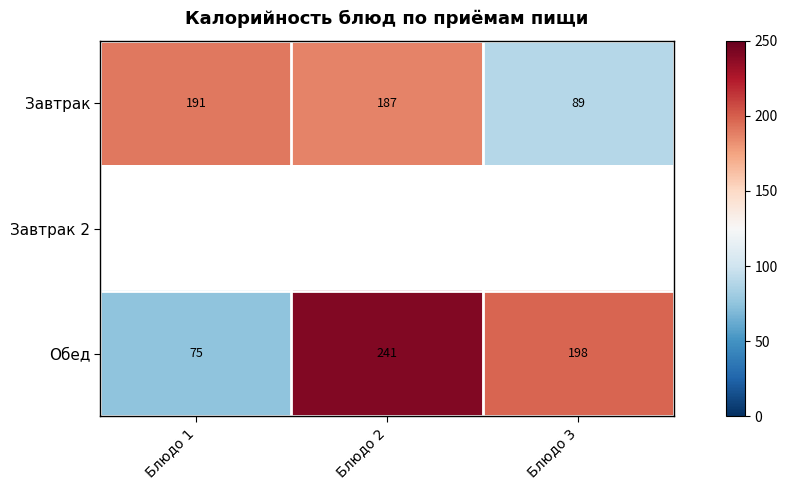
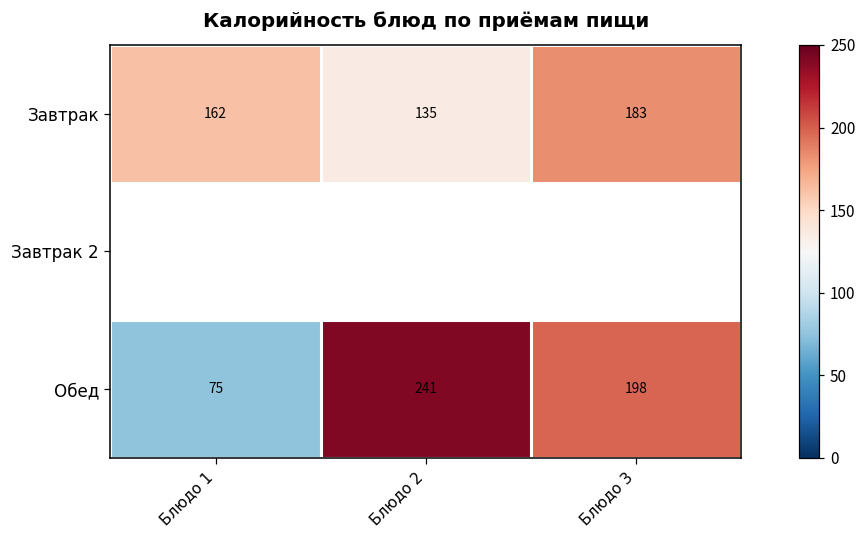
Завтрак, Блюдо 1: 191 -> 162
Завтрак, Блюдо 2: 187 -> 135
Завтрак, Блюдо 3: 89 -> 183
